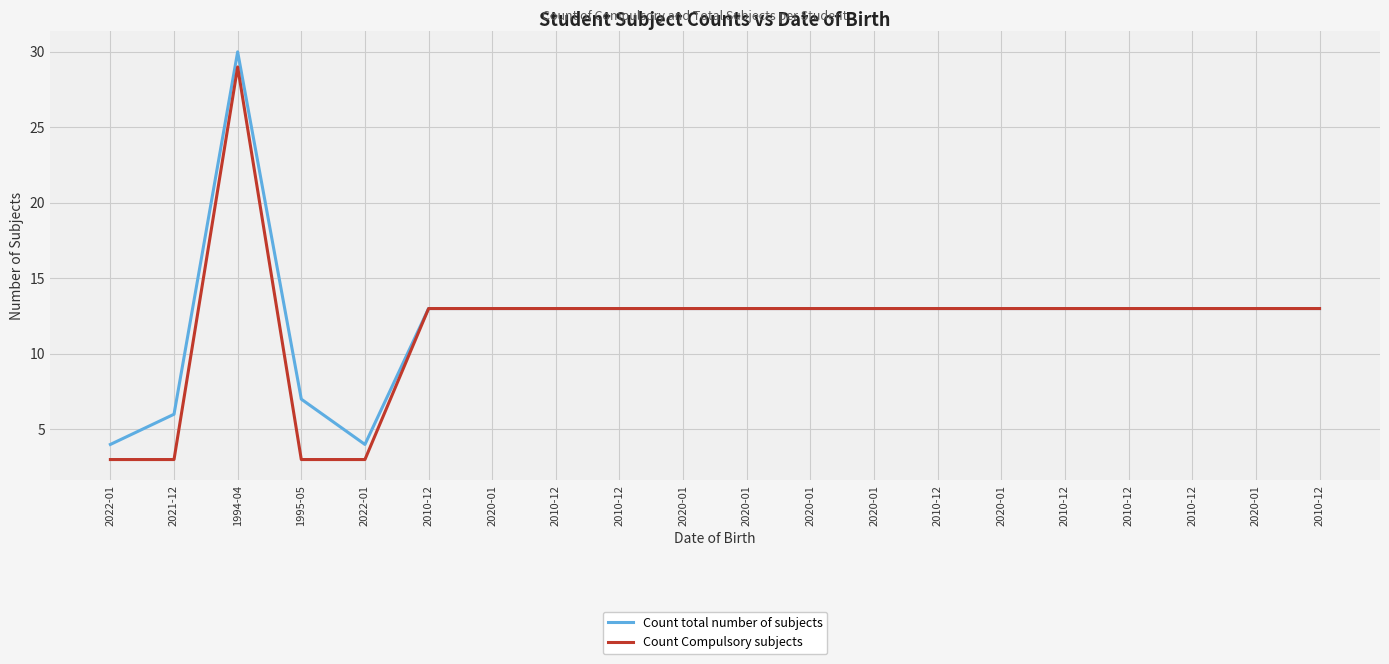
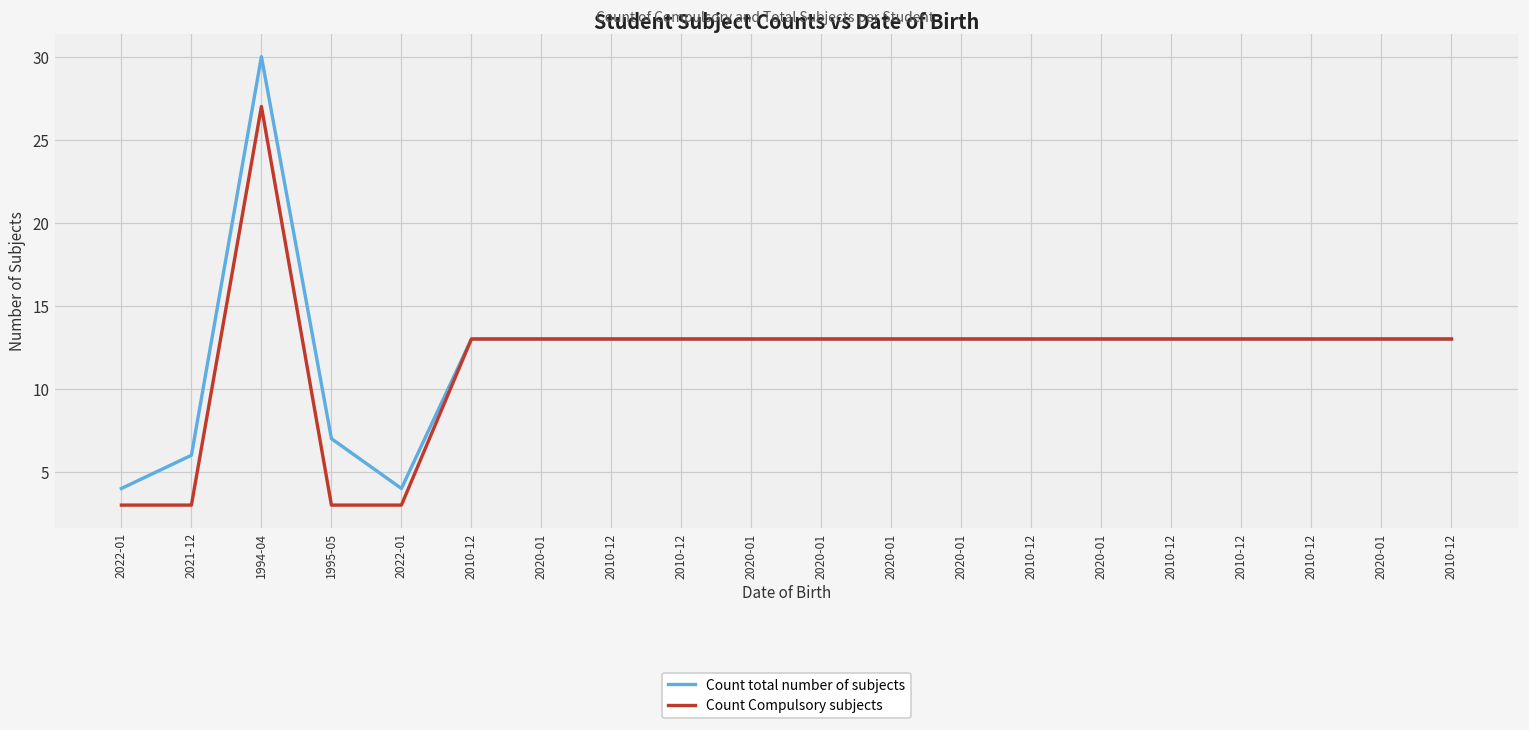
Count Compulsory subjects, 1994-04: 29 -> 27
